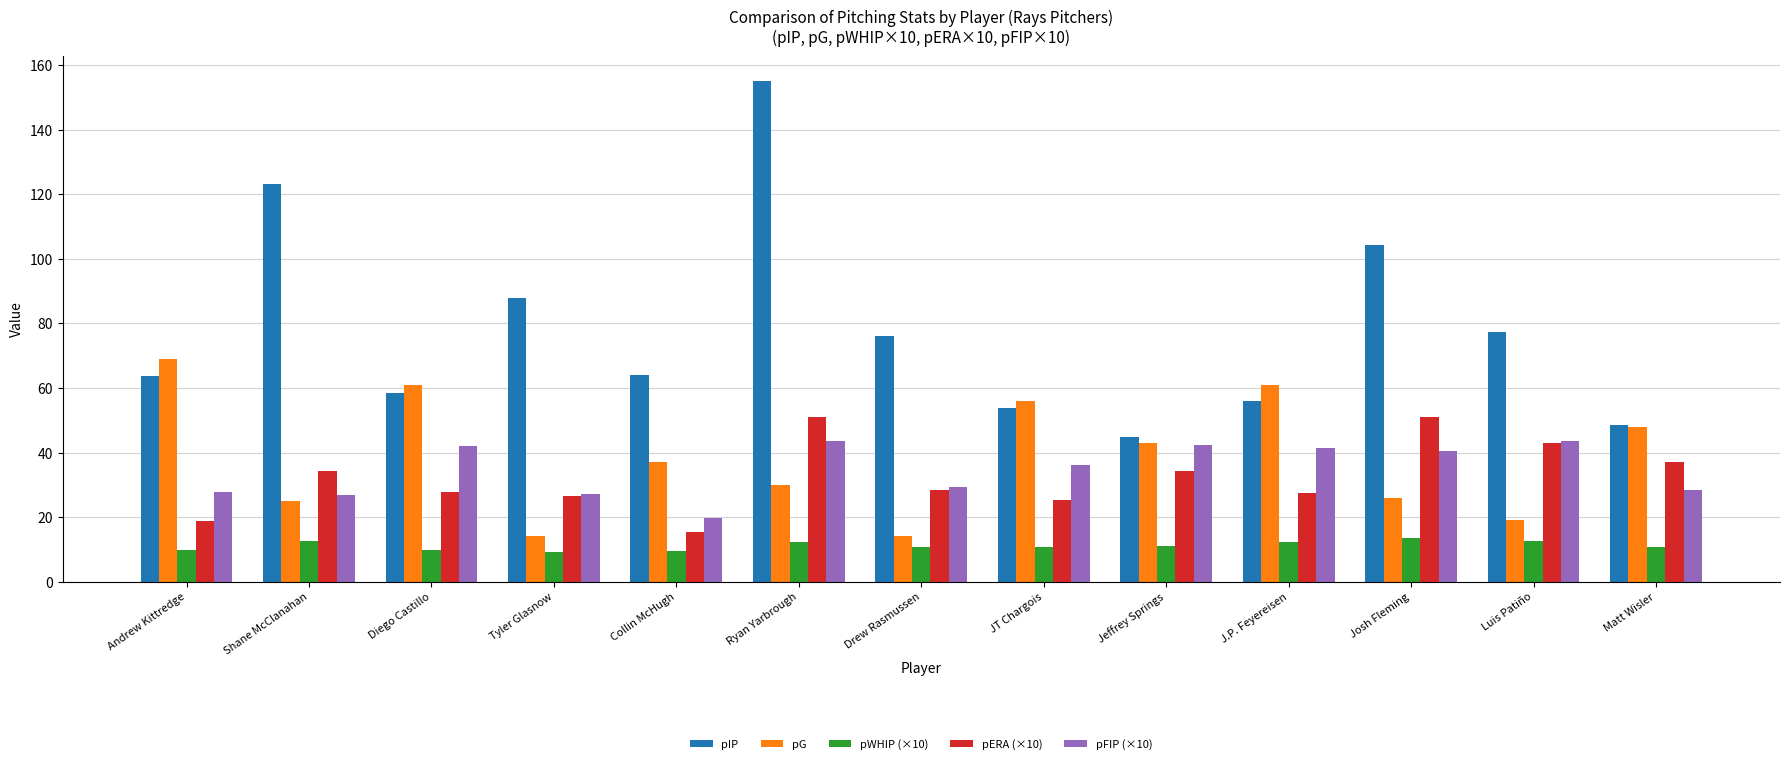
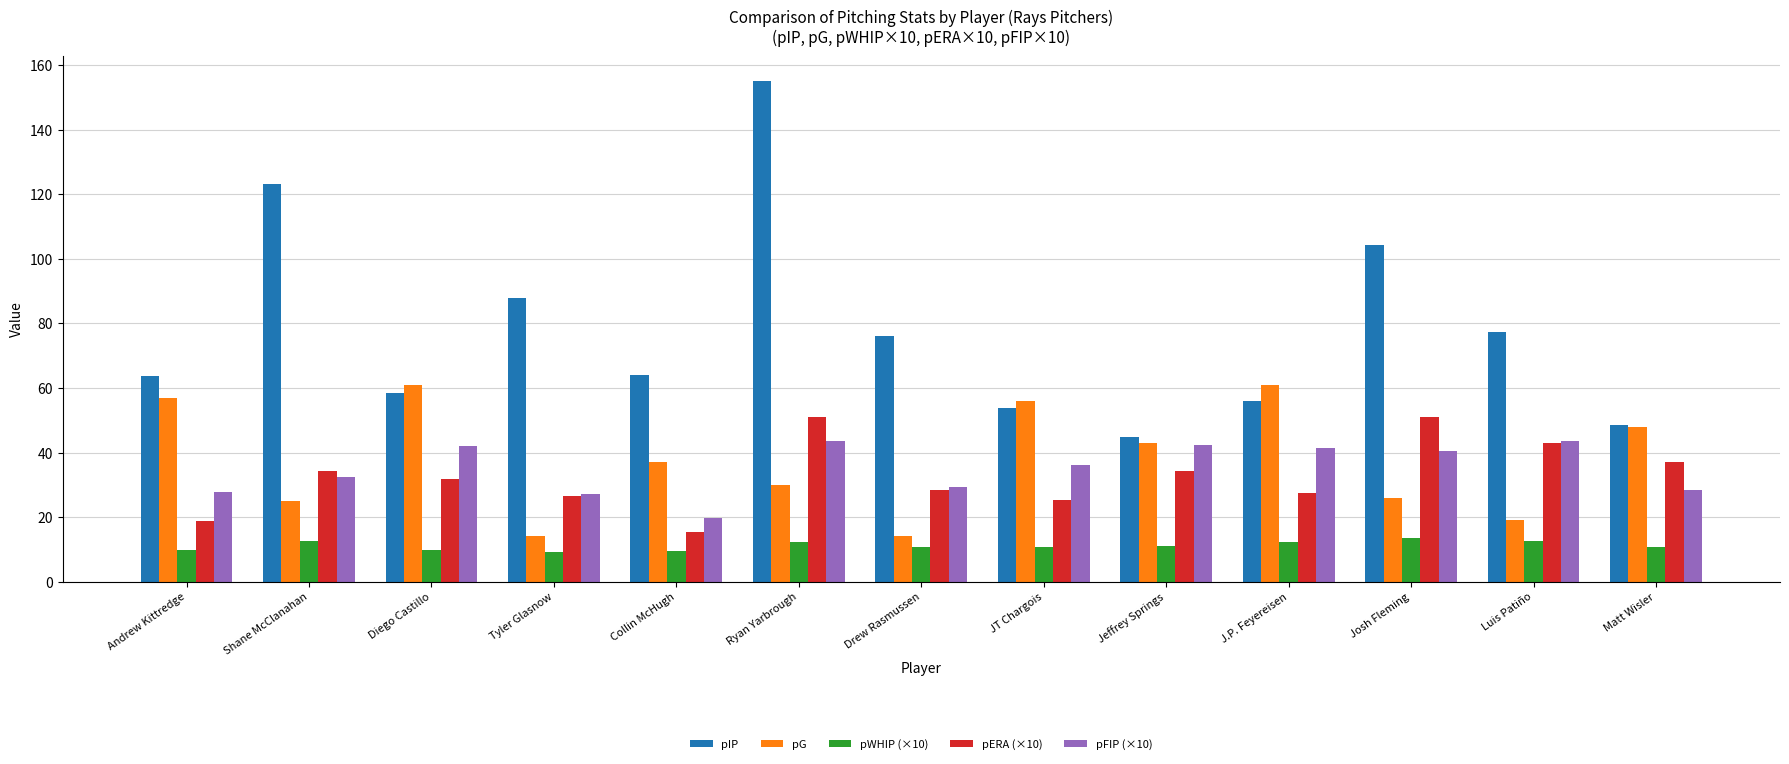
pG, Andrew Kittredge: 69 -> 57
pFIP (×10), Shane McClanahan: 27 -> 32
pERA (×10), Diego Castillo: 28 -> 32
